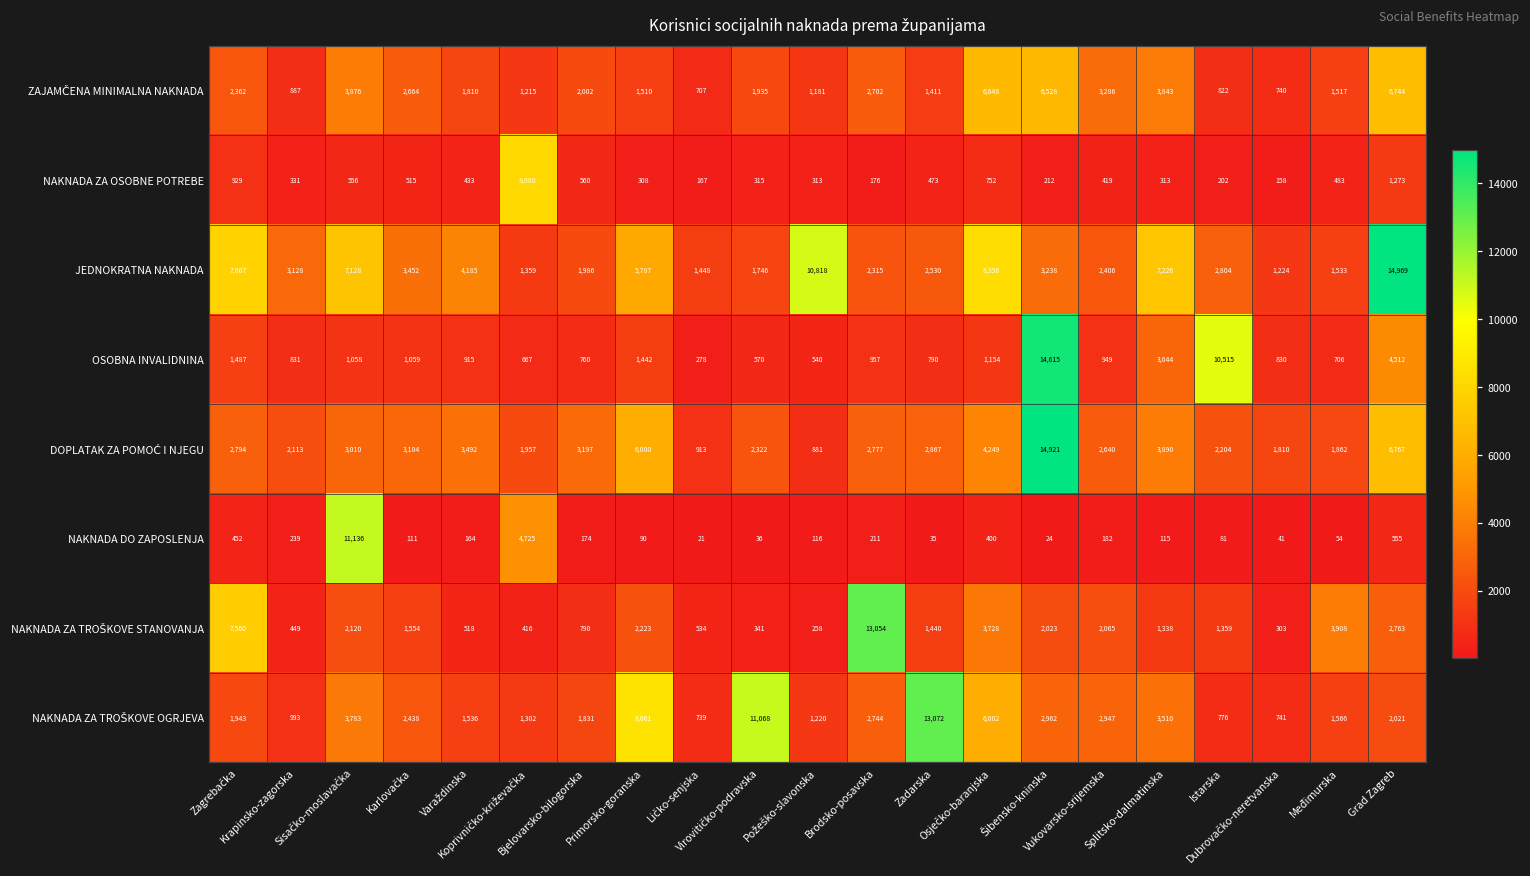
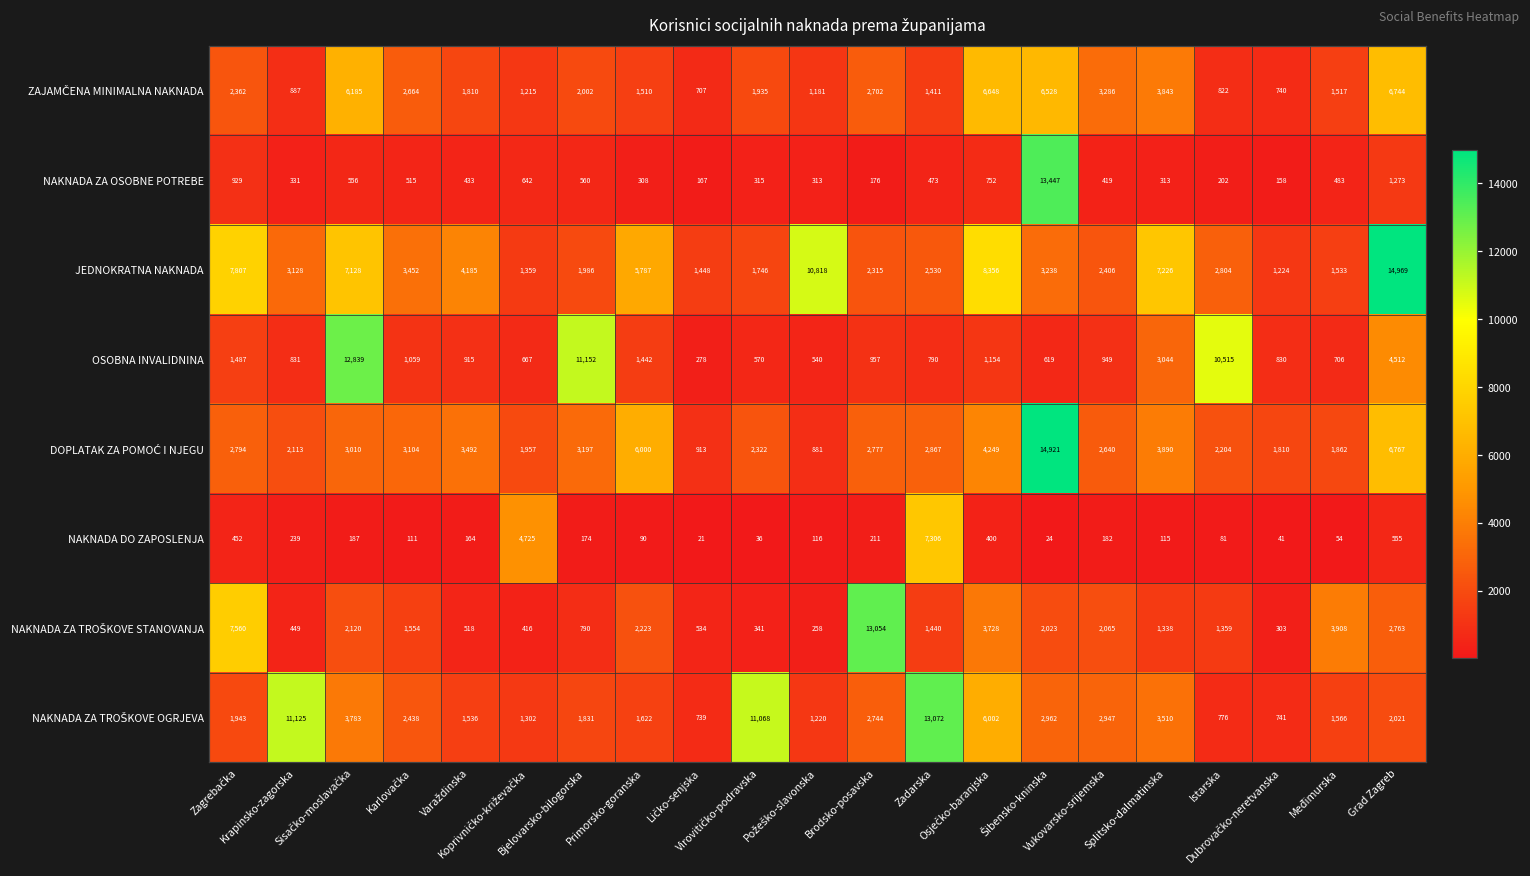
ZAJAMČENA MINIMALNA NAKNADA, Sisačko-moslavačka: 3,876 -> 6,185
NAKNADA ZA OSOBNE POTREBE, Koprivničko-križevačka: 8,080 -> 642
NAKNADA ZA OSOBNE POTREBE, Šibensko-kninska: 212 -> 13,447
OSOBNA INVALIDNINA, Sisačko-moslavačka: 1,058 -> 12,839
OSOBNA INVALIDNINA, Bjelovarsko-bilogorska: 760 -> 11,152
OSOBNA INVALIDNINA, Šibensko-kninska: 14,615 -> 619
NAKNADA DO ZAPOSLENJA, Sisačko-moslavačka: 11,136 -> 187
NAKNADA DO ZAPOSLENJA, Zadarska: 35 -> 7,306
NAKNADA ZA TROŠKOVE OGRJEVA, Krapinsko-zagorska: 993 -> 11,125
NAKNADA ZA TROŠKOVE OGRJEVA, Primorsko-goranska: 8,661 -> 1,622
